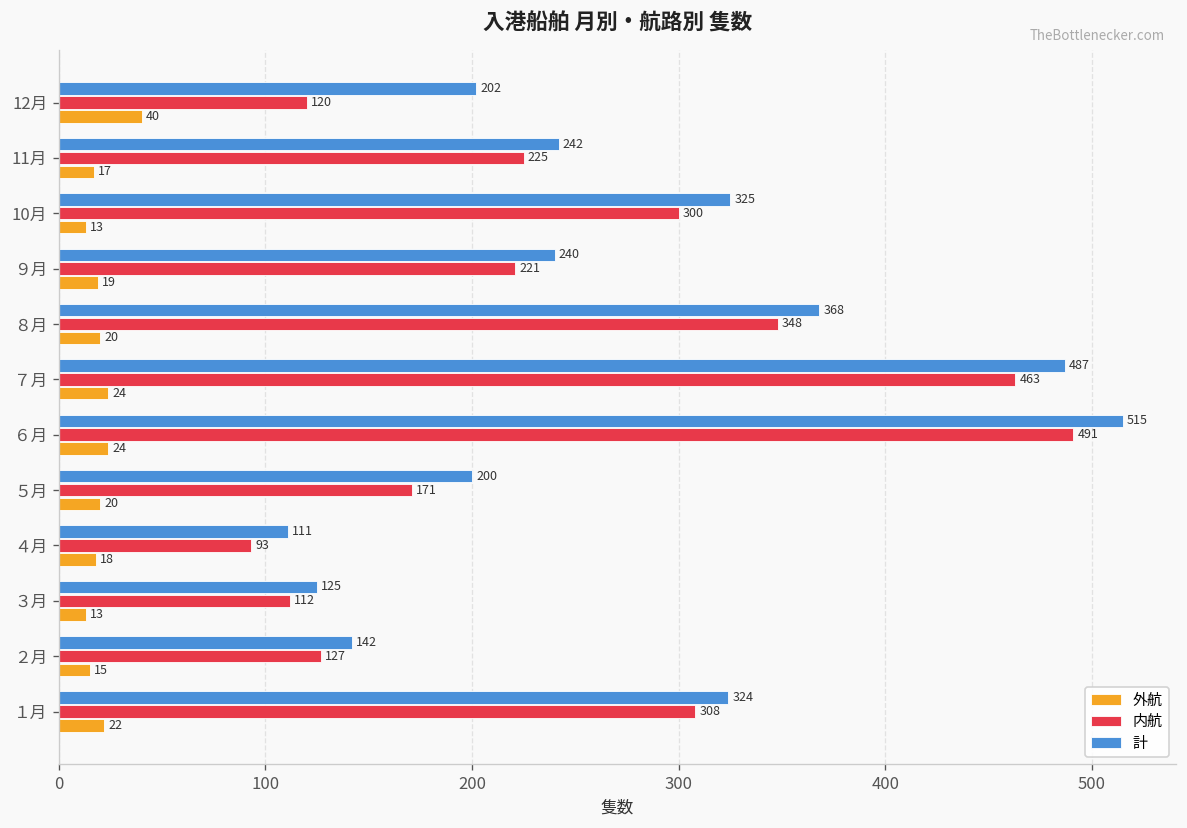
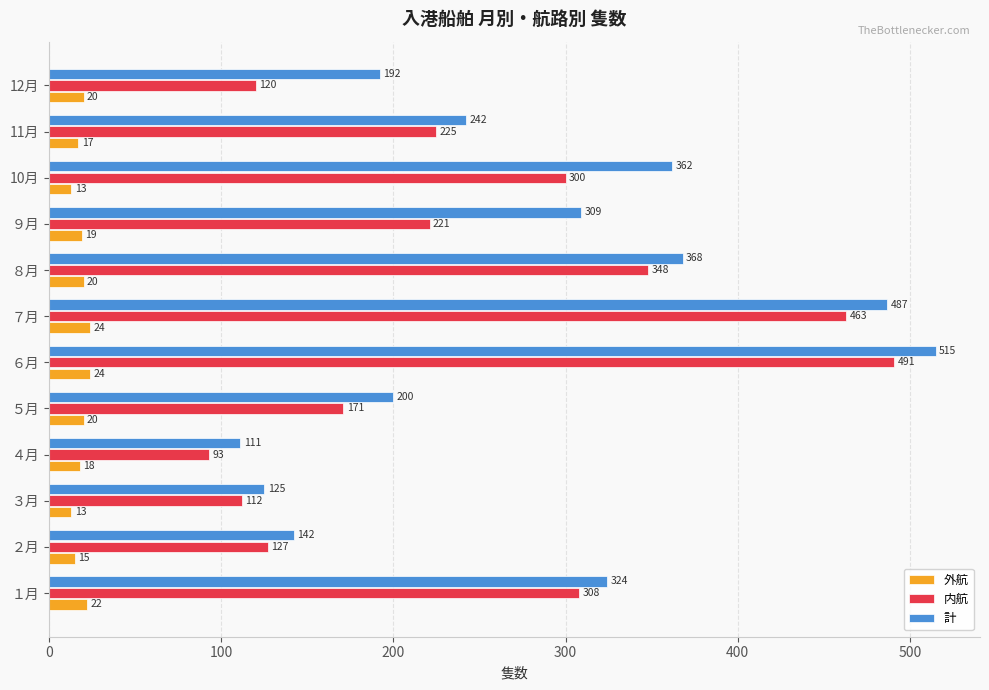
計, 12月: 202 -> 192
外航, 12月: 40 -> 20
計, 10月: 325 -> 362
計, ９月: 240 -> 309
